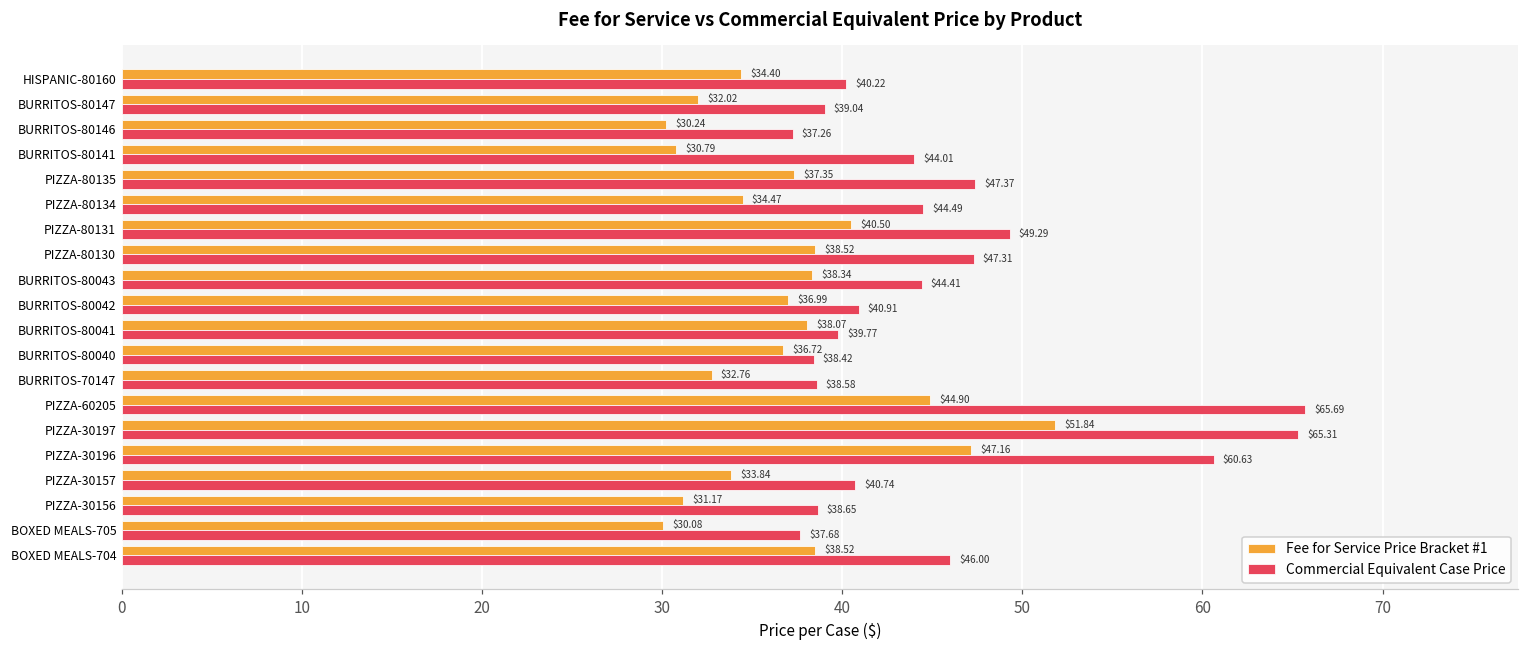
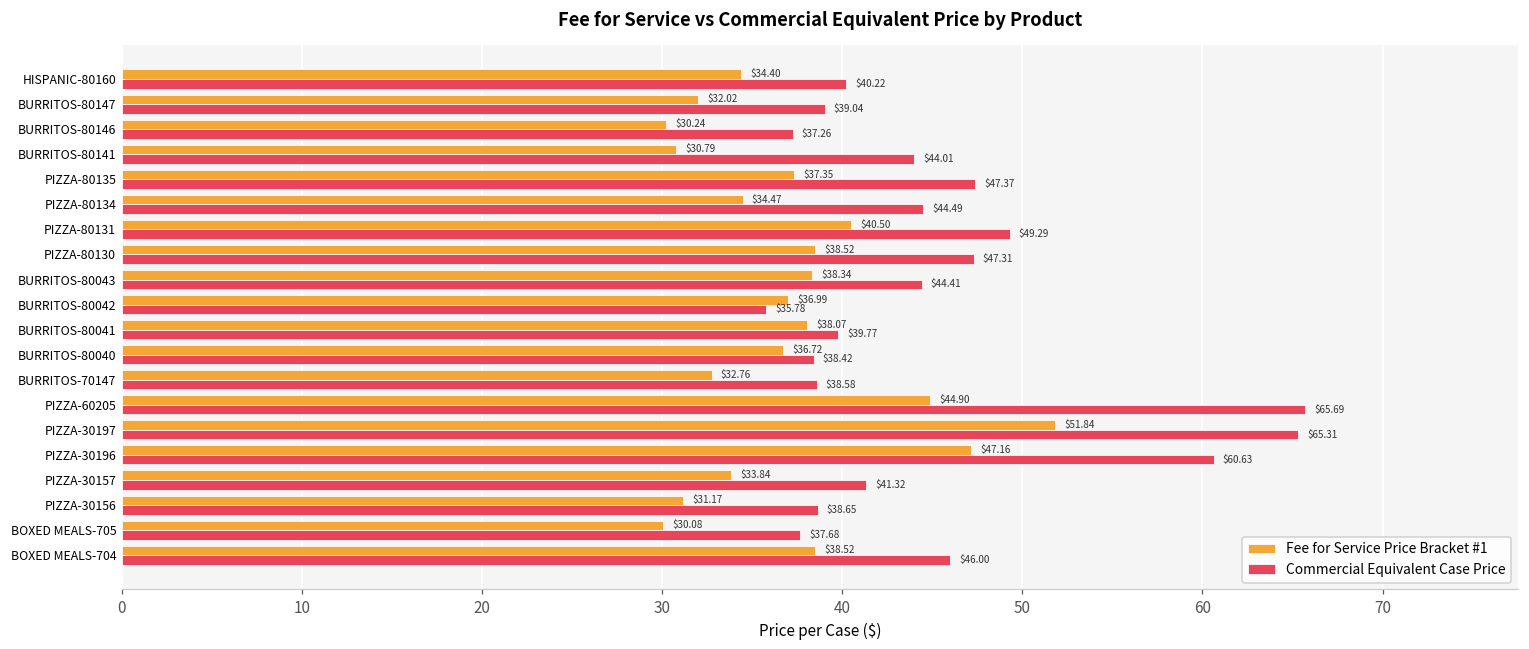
Commercial Equivalent Case Price, BURRITOS-80042: $40.91 -> $35.78
Commercial Equivalent Case Price, PIZZA-30157: $40.74 -> $41.32
